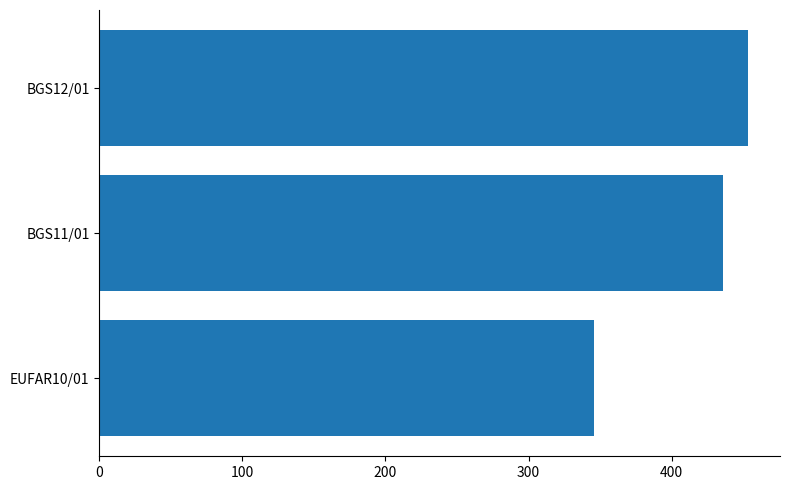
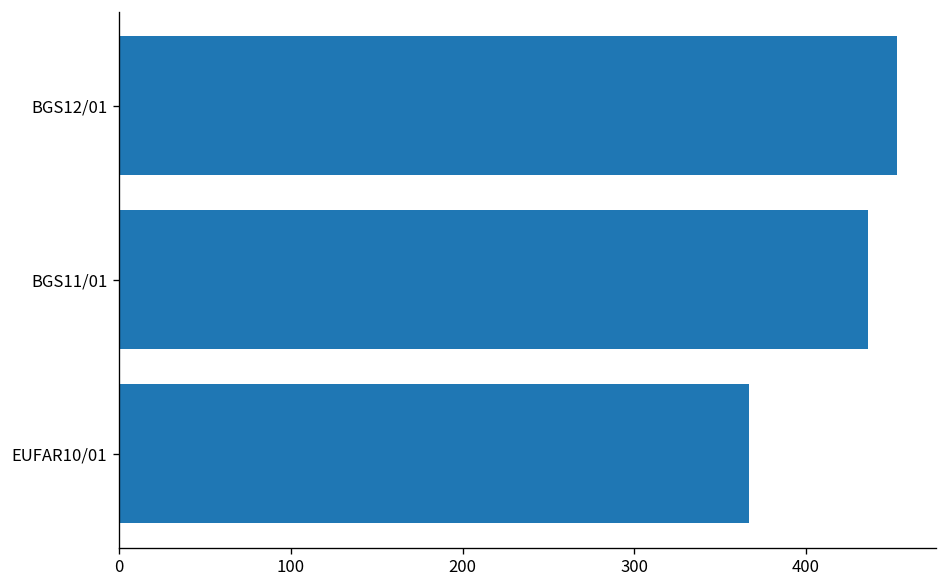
EUFAR10/01: 346 -> 367
